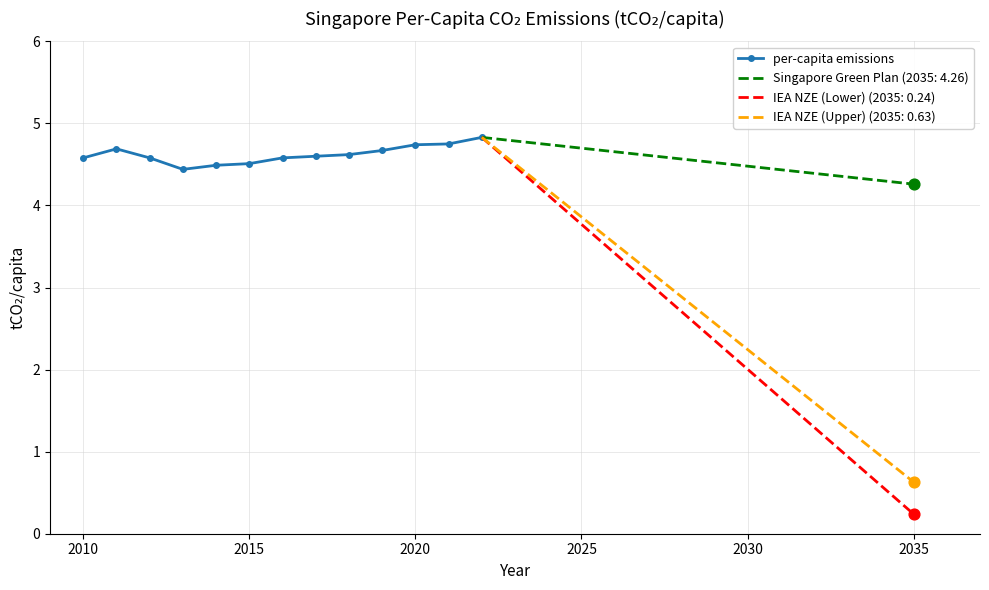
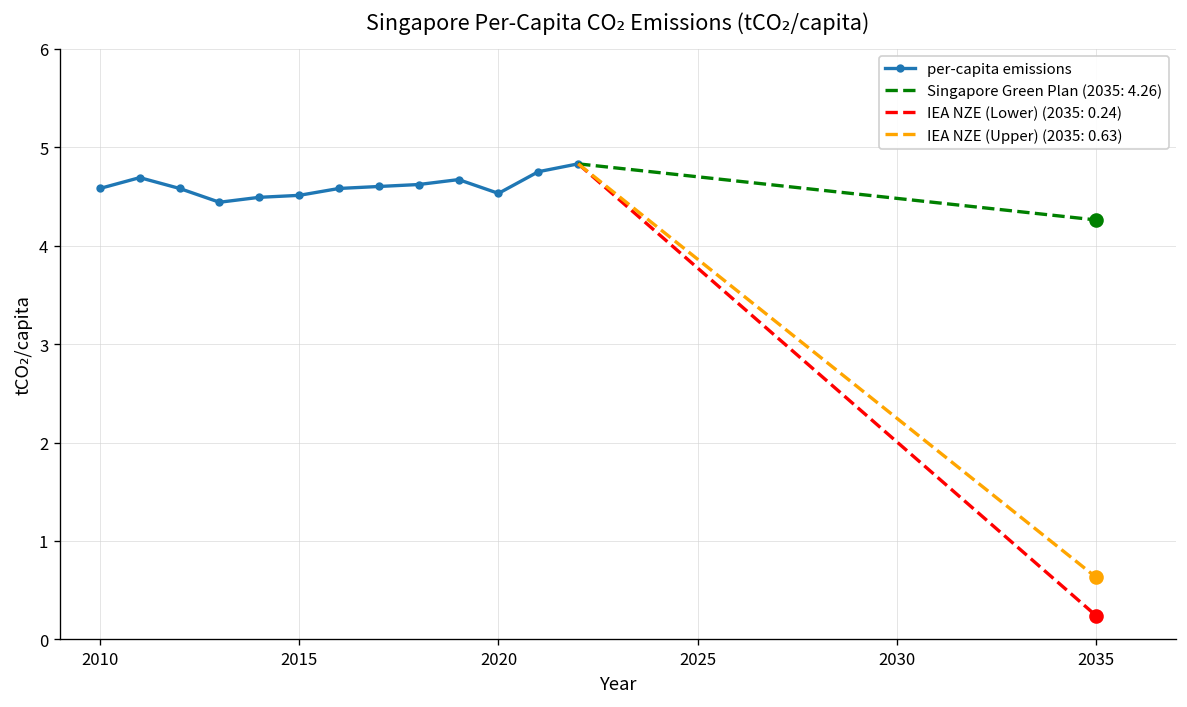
per-capita emissions, 2020: 4.7 -> 4.5
